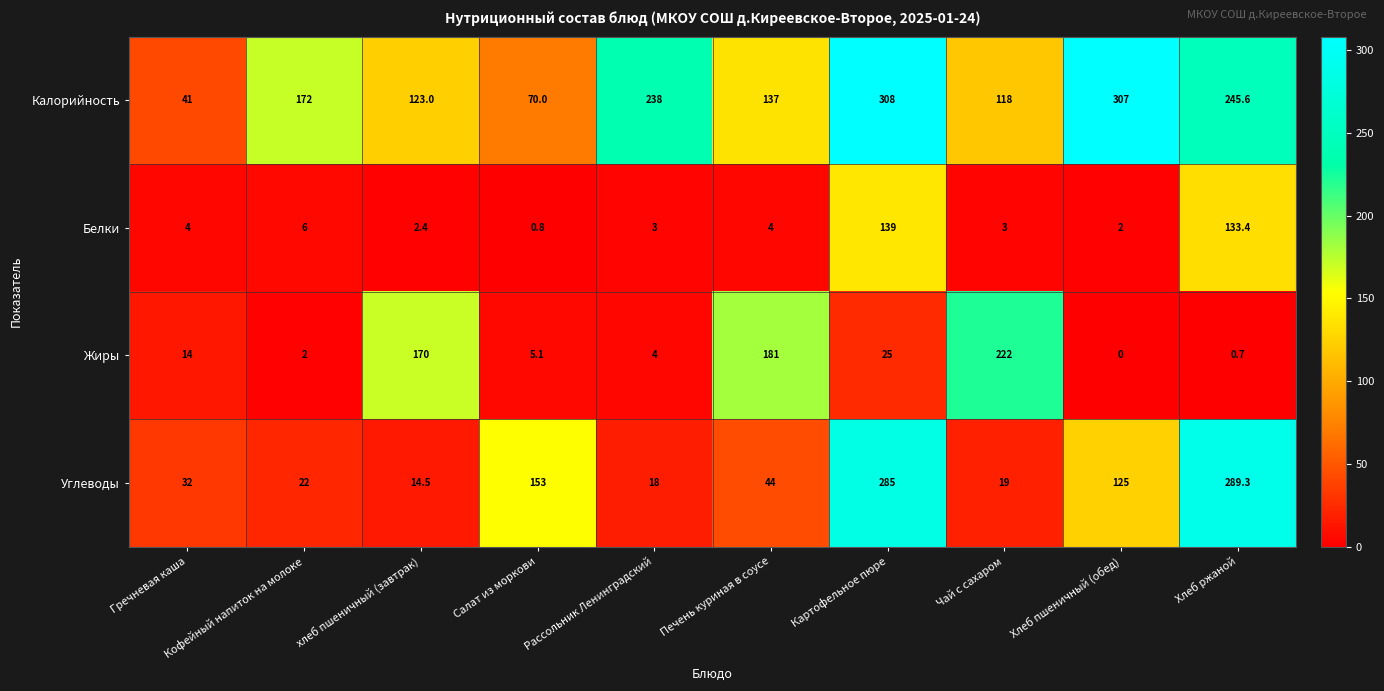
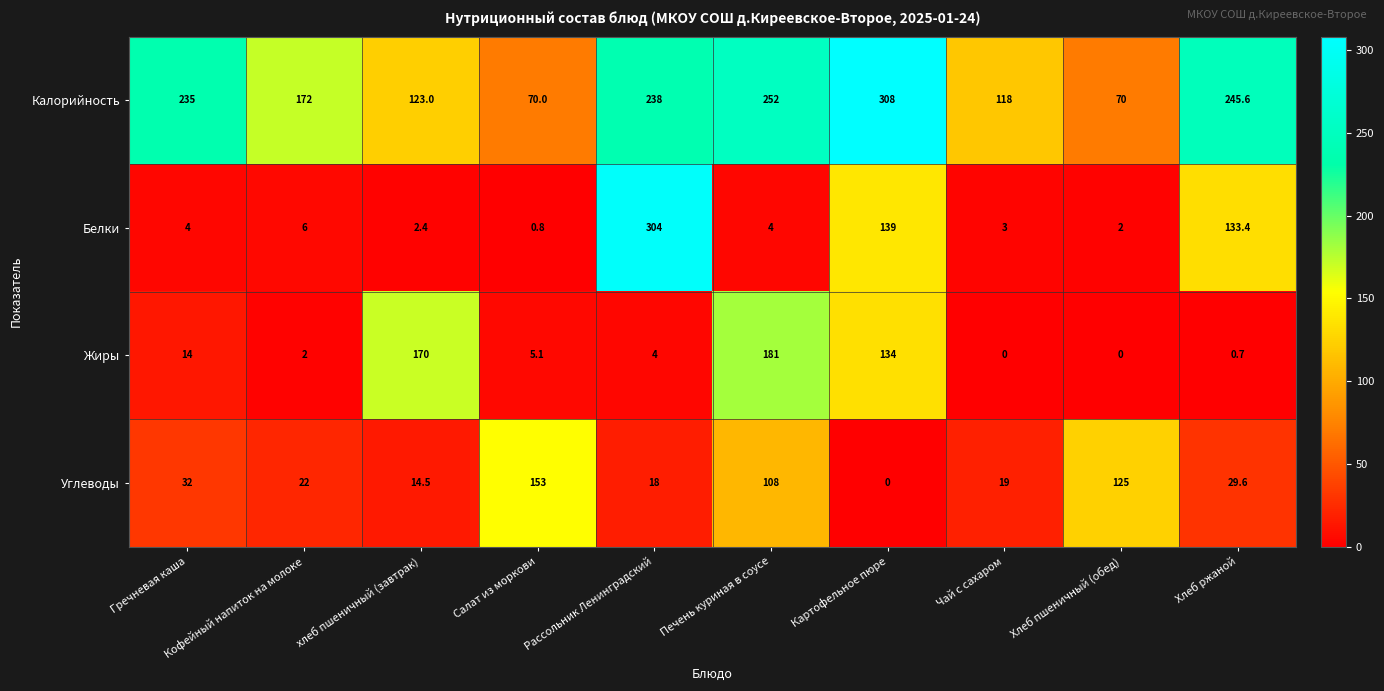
Калорийность, Гречневая каша: 41 -> 235
Калорийность, Печень куриная в соусе: 137 -> 252
Калорийность, Хлеб пшеничный (обед): 307 -> 70
Белки, Рассольник Ленинградский: 3 -> 304
Жиры, Картофельное пюре: 25 -> 134
Жиры, Чай с сахаром: 222 -> 0
Углеводы, Печень куриная в соусе: 44 -> 108
Углеводы, Картофельное пюре: 285 -> 0
Углеводы, Хлеб ржаной: 289.3 -> 29.6
